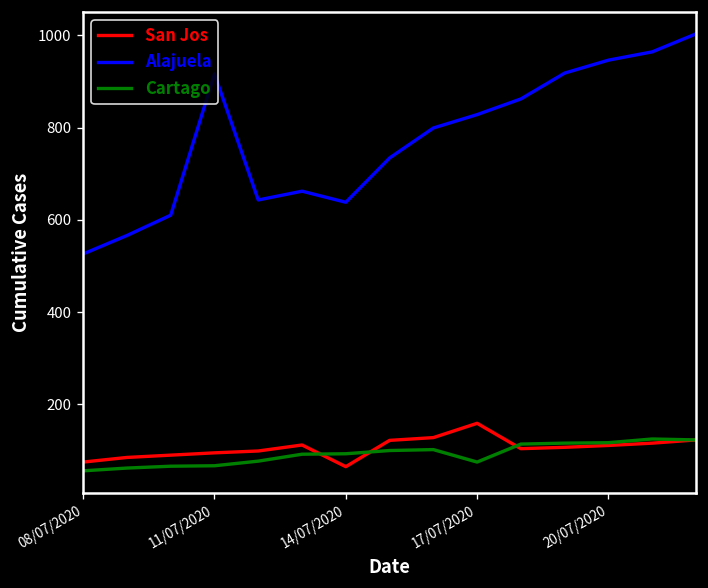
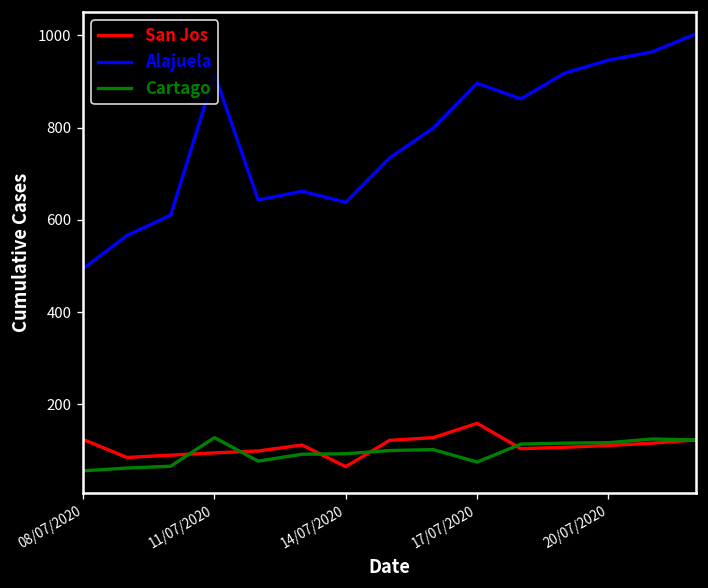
San Jos, 08/07/2020: 80 -> 120
Alajuela, 08/07/2020: 530 -> 490
Cartago, 11/07/2020: 70 -> 130
Alajuela, 17/07/2020: 830 -> 900
